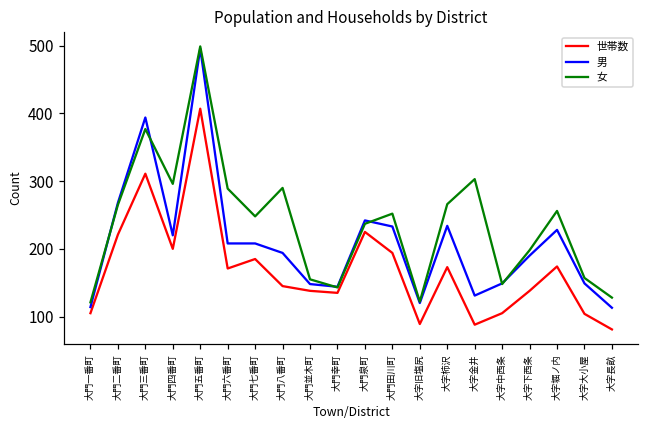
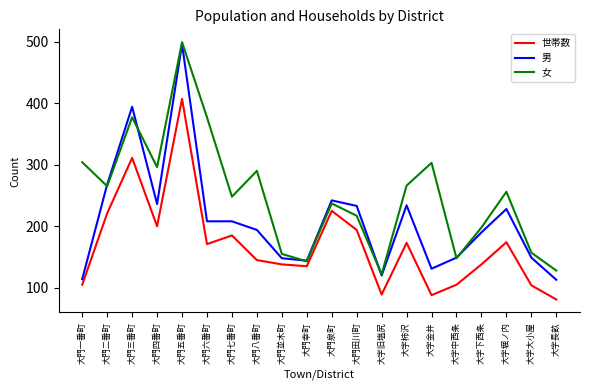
女, 大門一番町: 120 -> 300
男, 大門四番町: 220 -> 240
女, 大門六番町: 290 -> 380
女, 大門田川町: 250 -> 220
